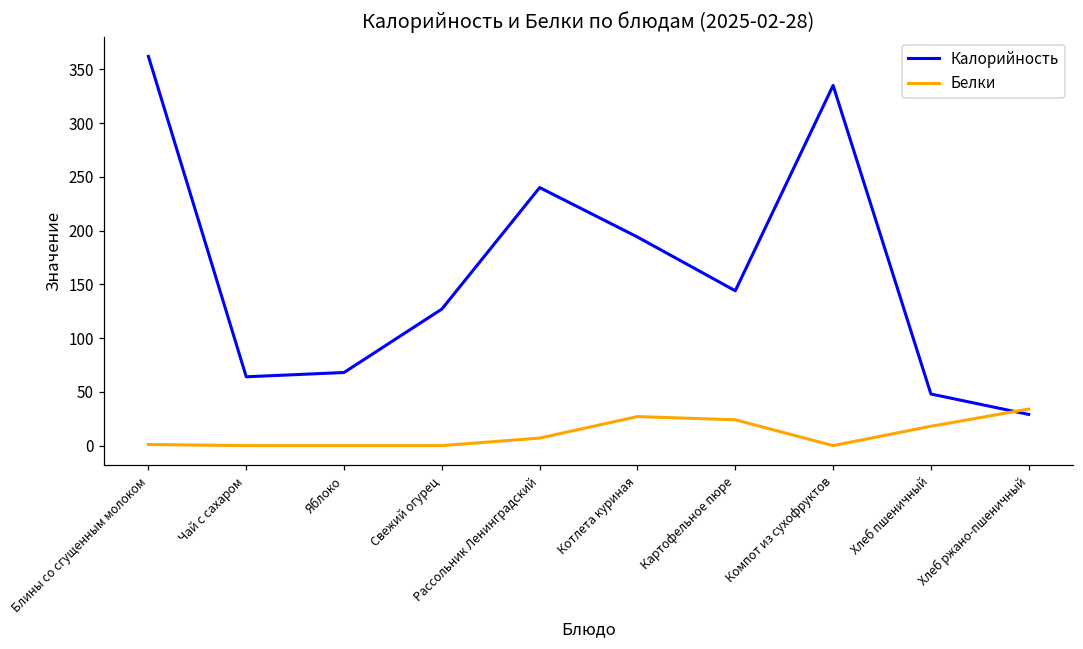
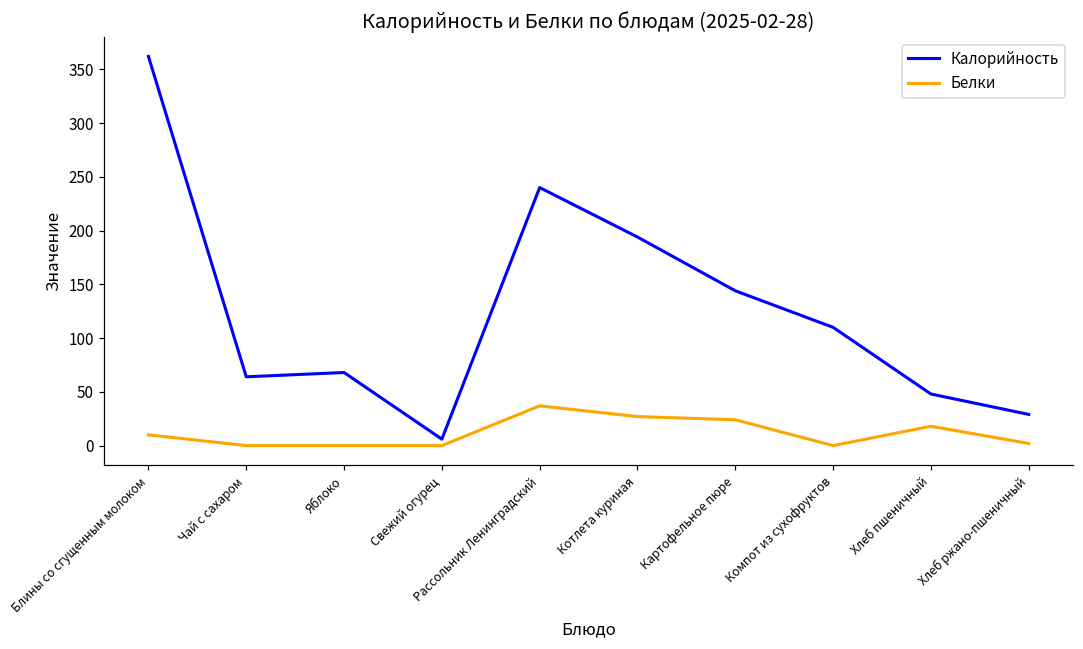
Белки, Блины со сгущенным молоком: 0 -> 10
Калорийность, Свежий огурец: 130 -> 10
Белки, Рассольник Ленинградский: 10 -> 40
Калорийность, Компот из сухофруктов: 340 -> 110
Белки, Хлеб ржано-пшеничный: 30 -> 0
